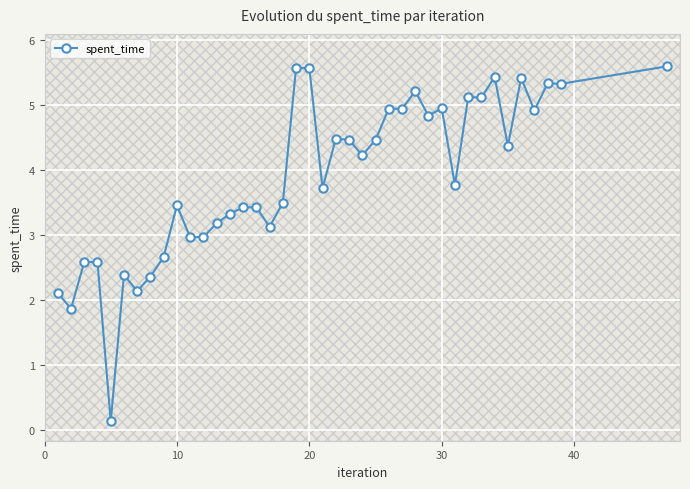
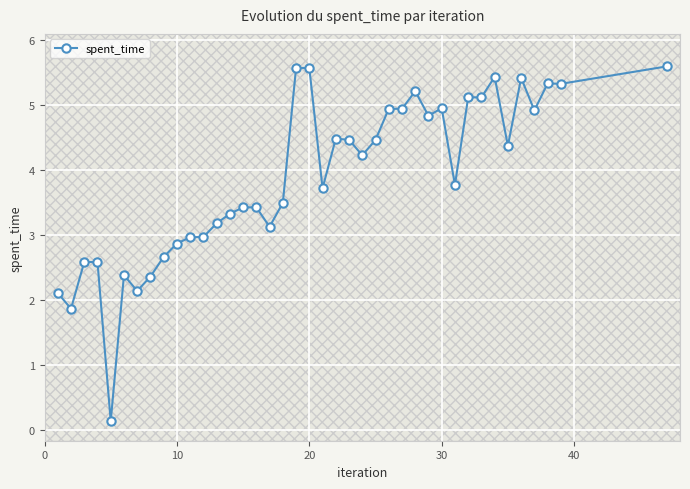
spent_time, 10: 3.5 -> 2.9
